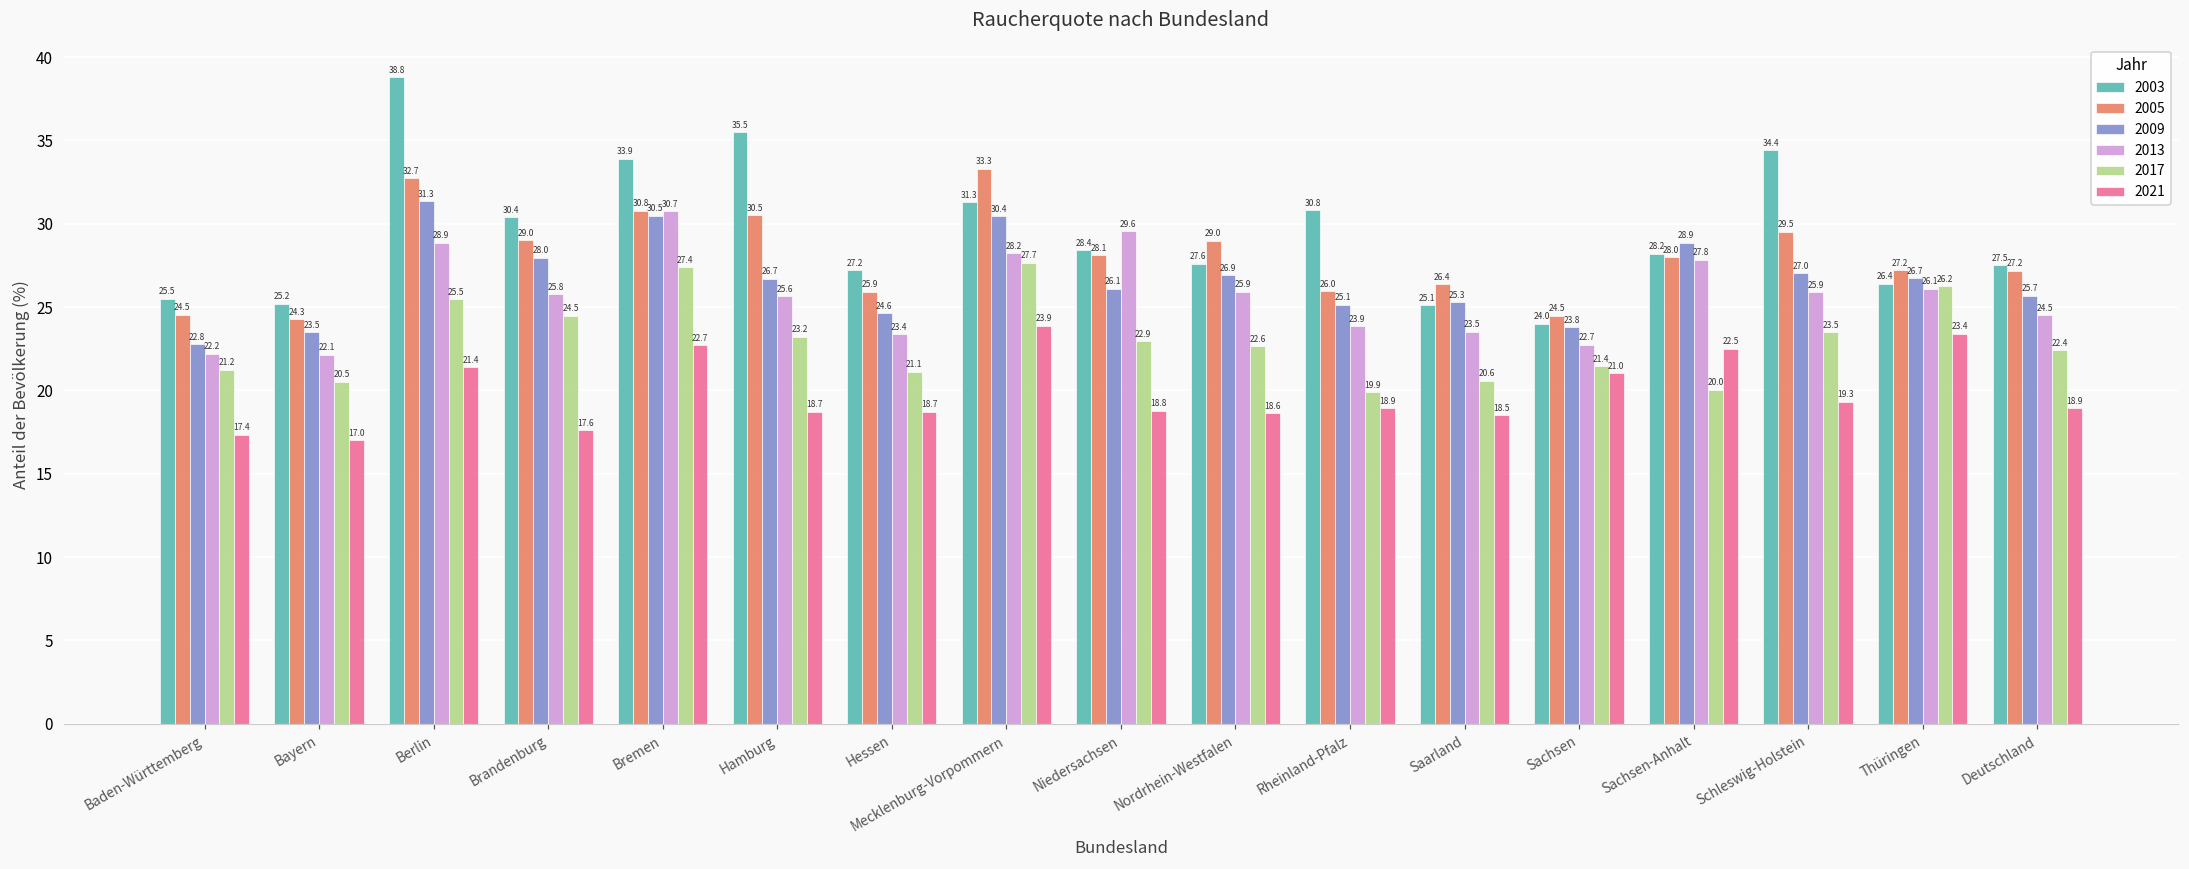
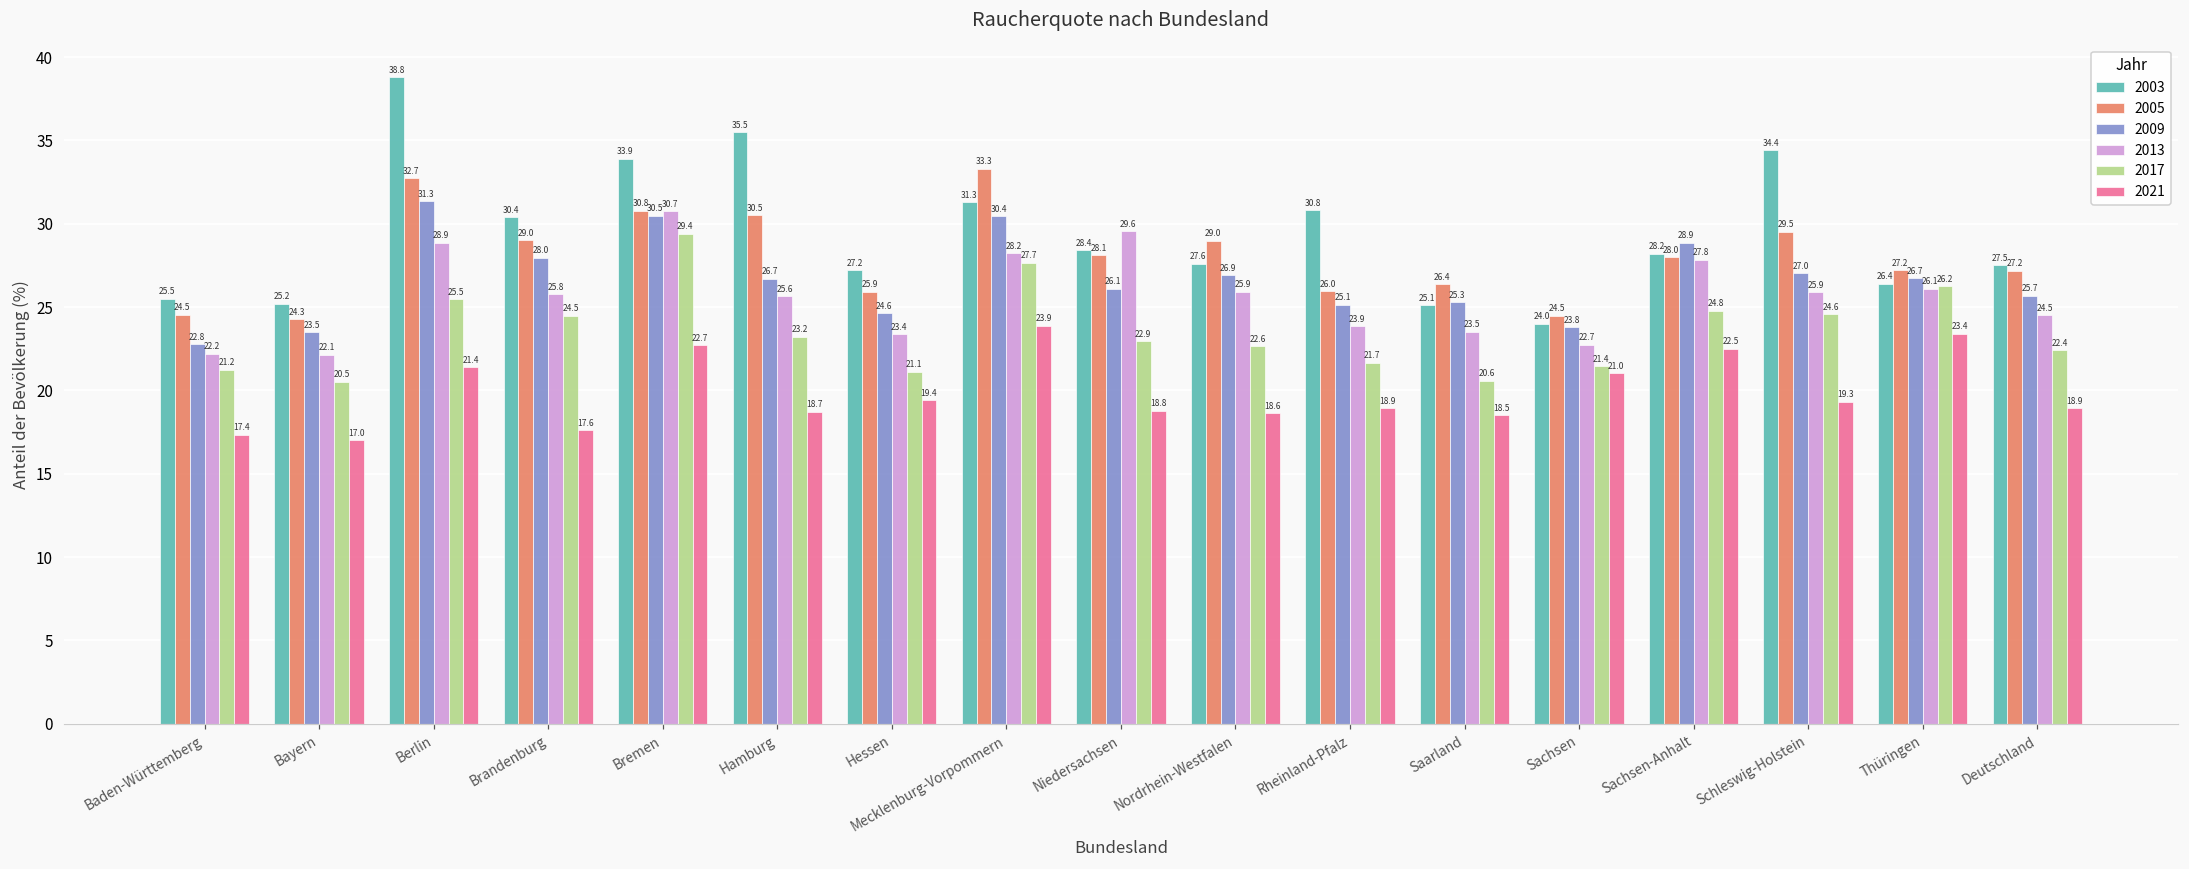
2017, Bremen: 27.4 -> 29.4
2021, Hessen: 18.7 -> 19.4
2017, Rheinland-Pfalz: 19.9 -> 21.7
2017, Sachsen-Anhalt: 20.0 -> 24.8
2017, Schleswig-Holstein: 23.5 -> 24.6
